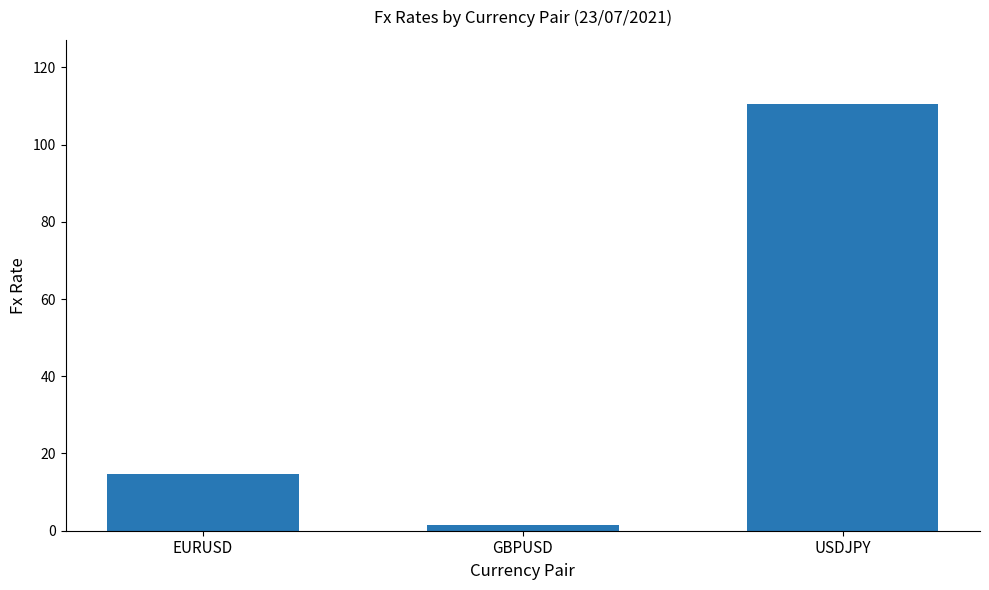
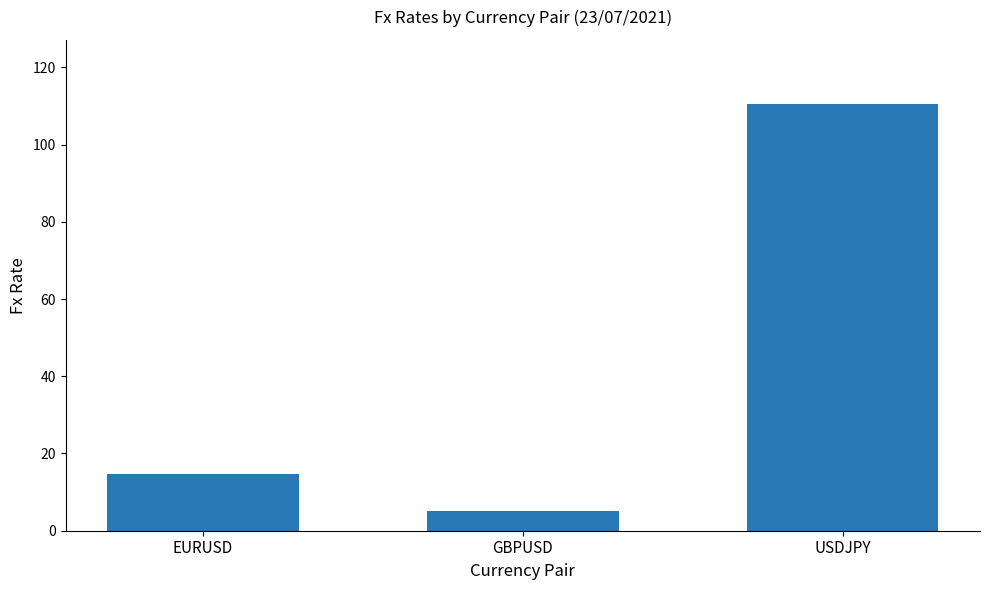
GBPUSD: 1 -> 5
